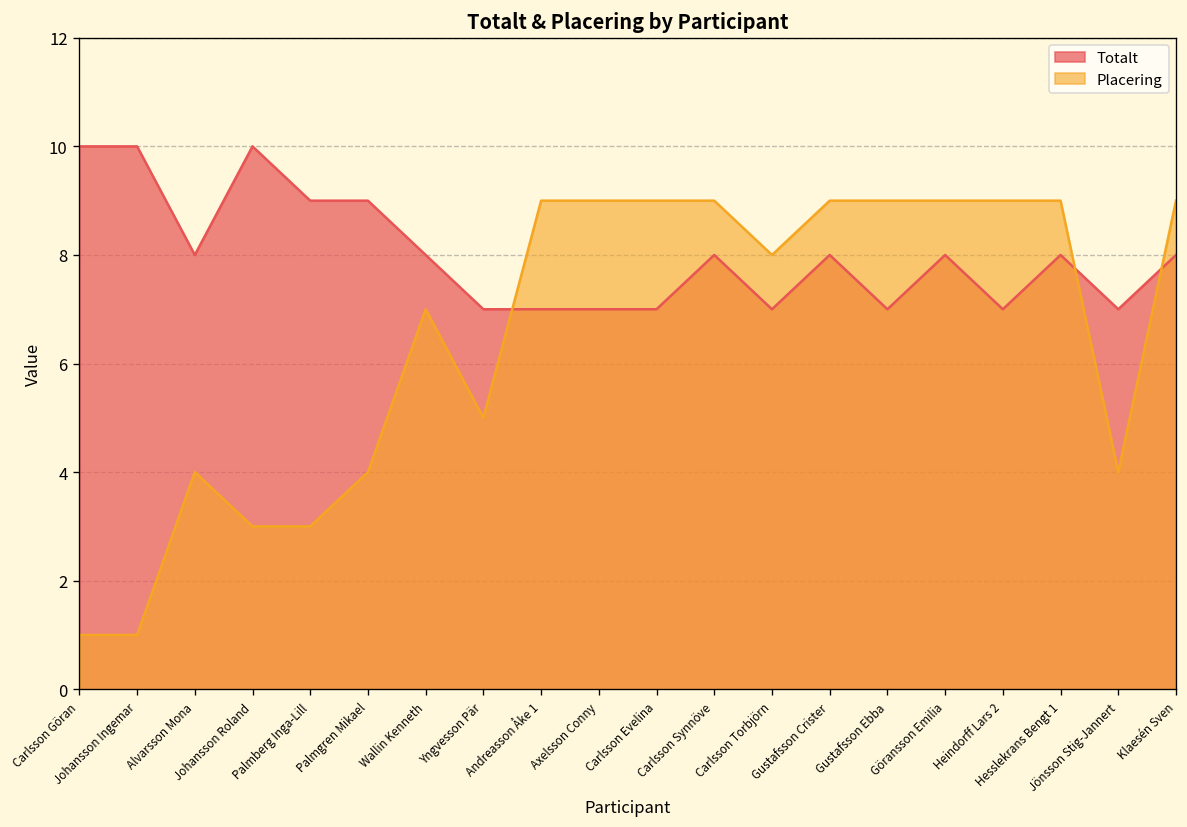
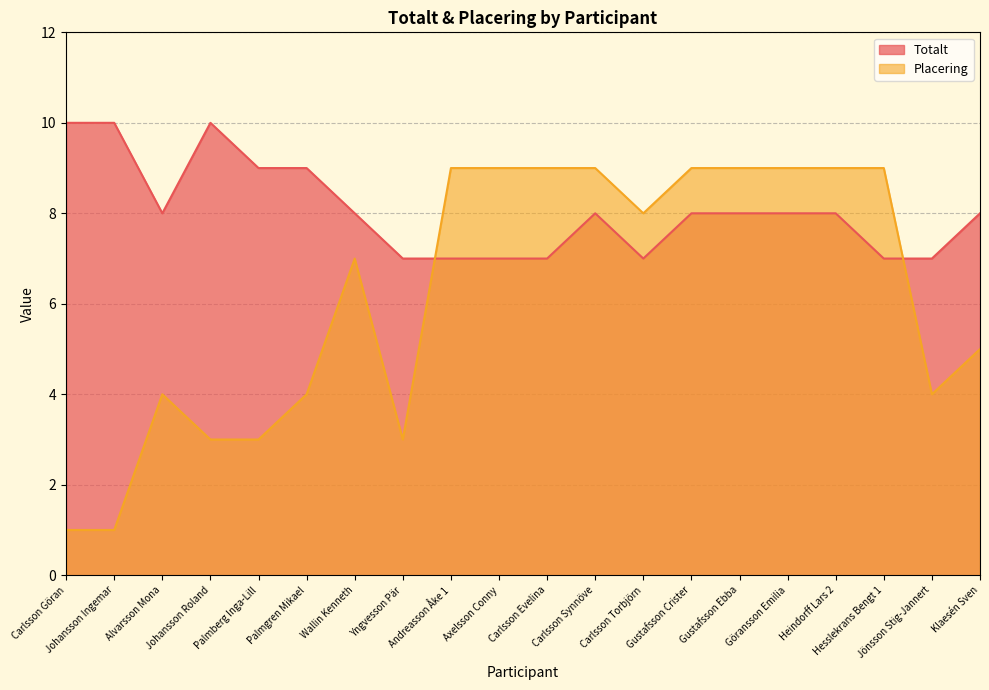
Placering, Yngvesson Pär: 5 -> 3
Totalt, Gustafsson Ebba: 7 -> 8
Totalt, Heindorff Lars 2: 7 -> 8
Totalt, Hesslekrans Bengt 1: 8 -> 7
Placering, Klaesén Sven: 9 -> 5
